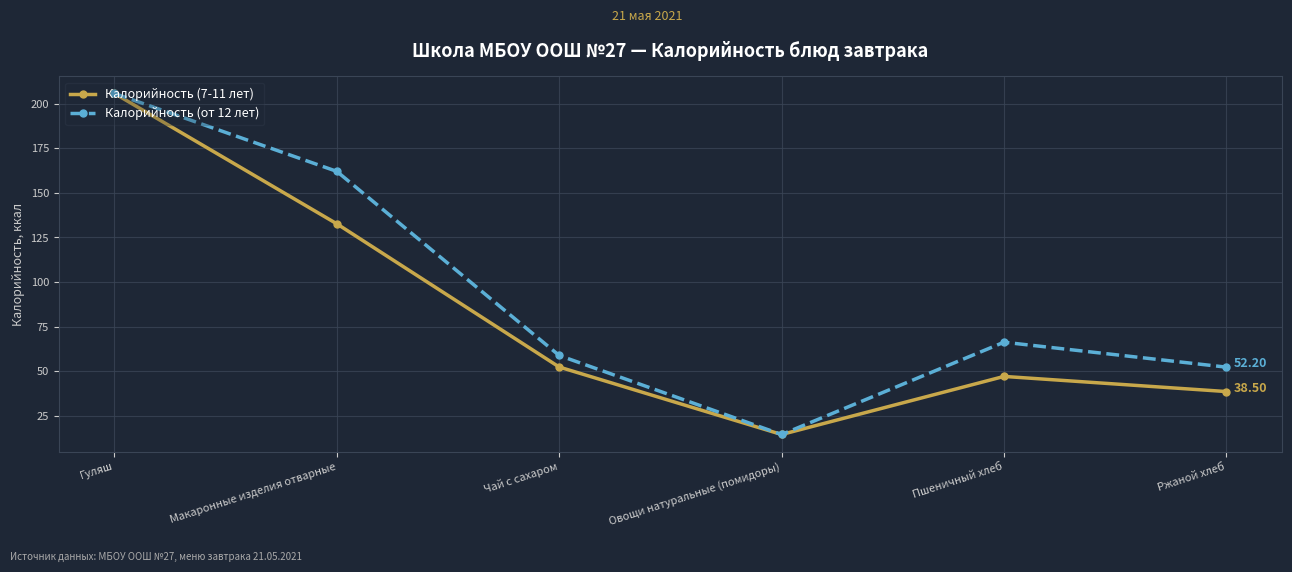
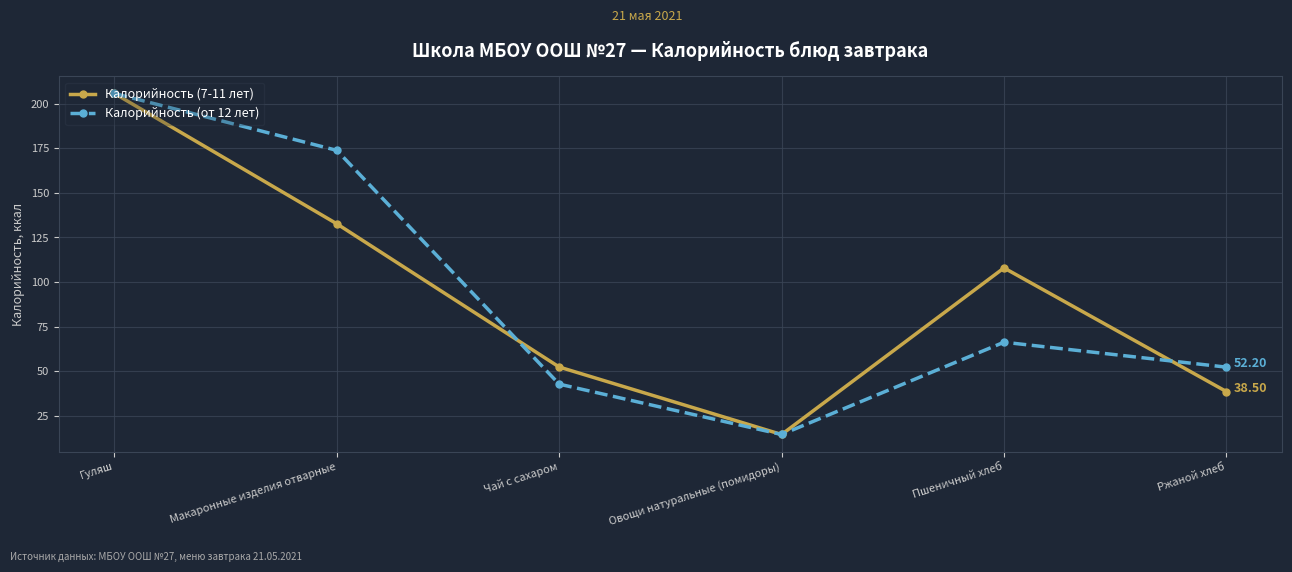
Калорийность (от 12 лет), Макаронные изделия отварные: 162 -> 174
Калорийность (от 12 лет), Чай с сахаром: 59 -> 43
Калорийность (7-11 лет), Пшеничный хлеб: 47 -> 108
